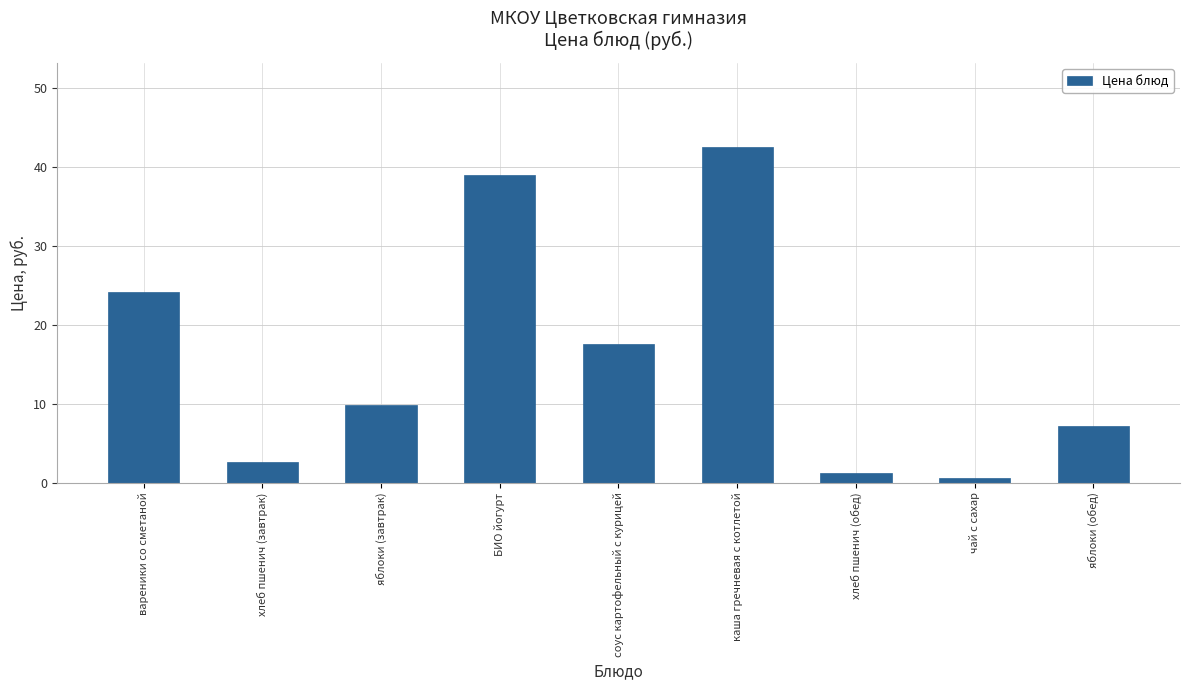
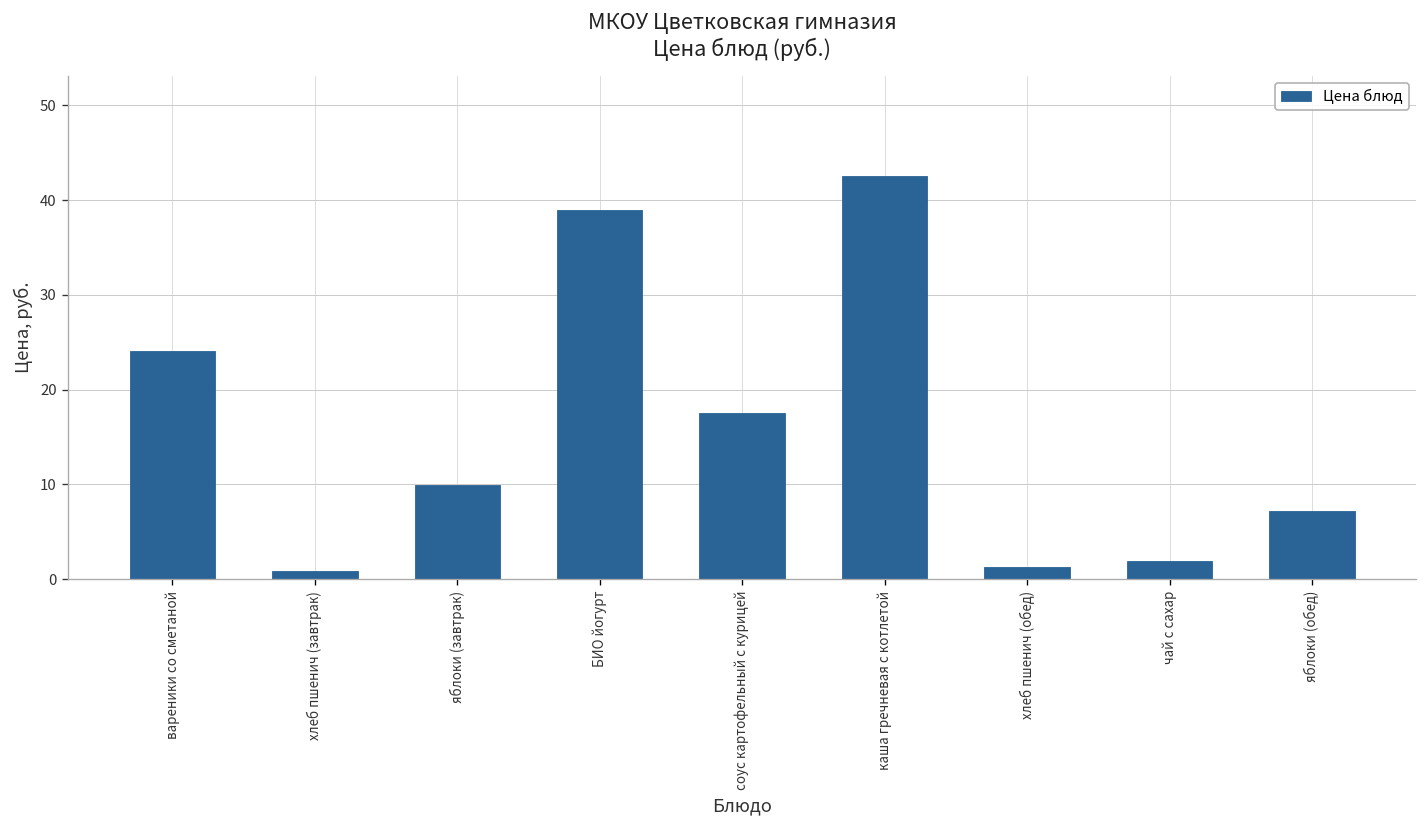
хлеб пшенич (завтрак): 3 -> 1
чай с сахар: 1 -> 2
